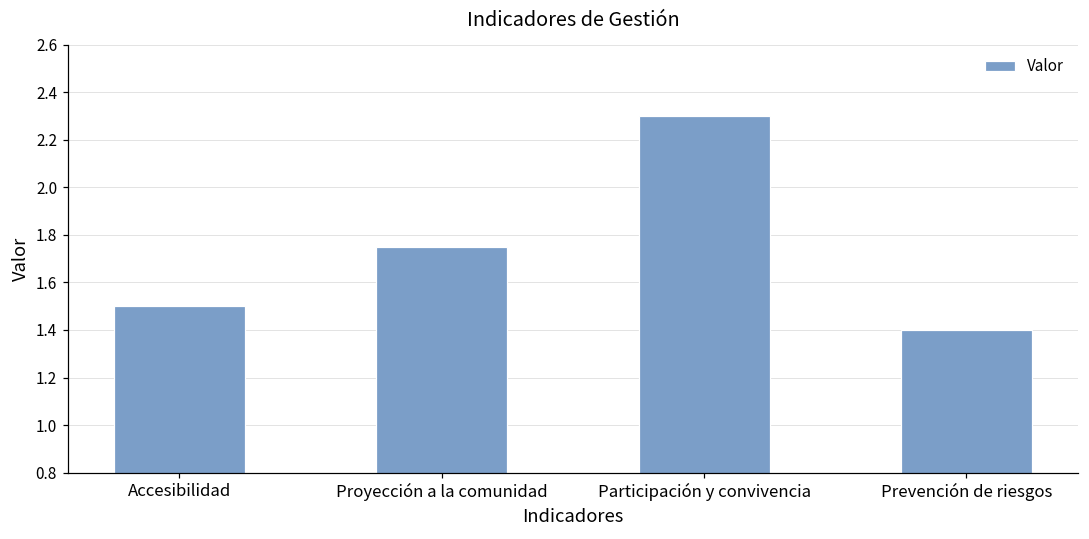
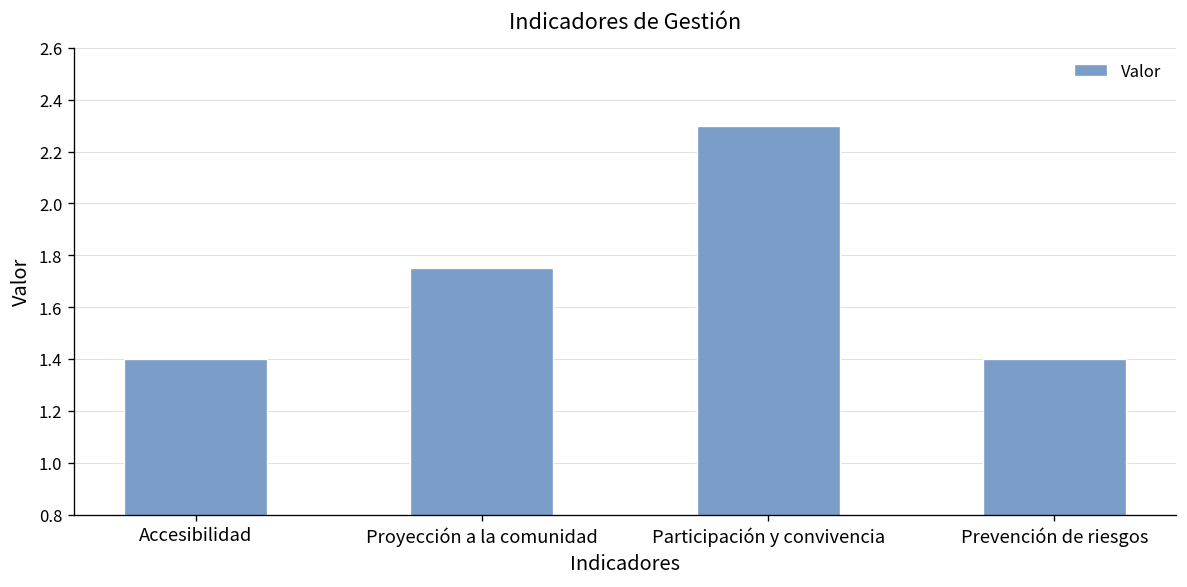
Accesibilidad: 1.5 -> 1.4
